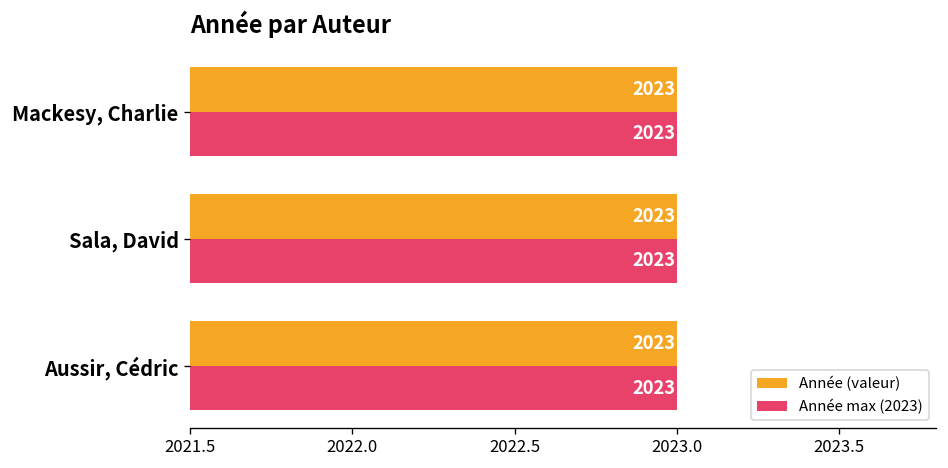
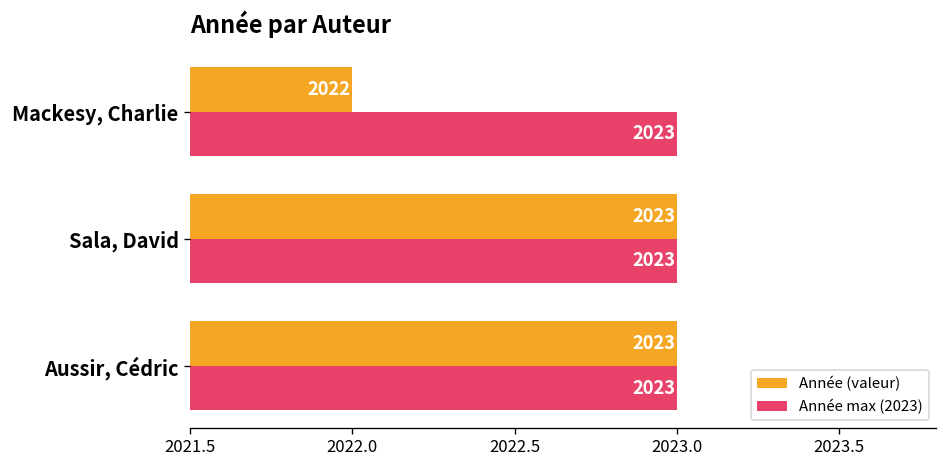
Année (valeur), Mackesy, Charlie: 2023 -> 2022
